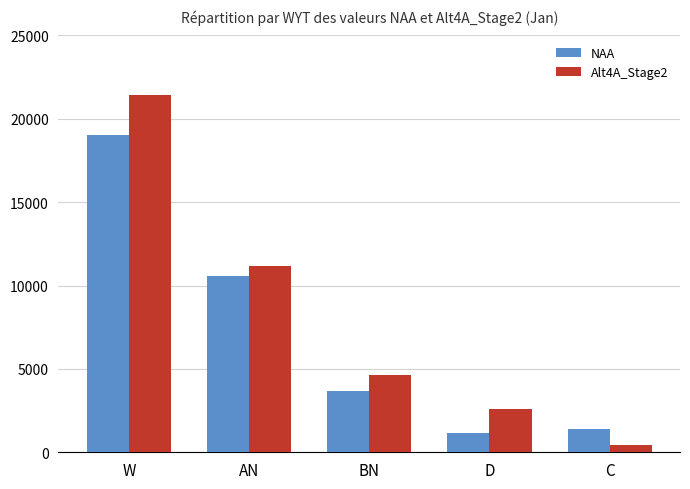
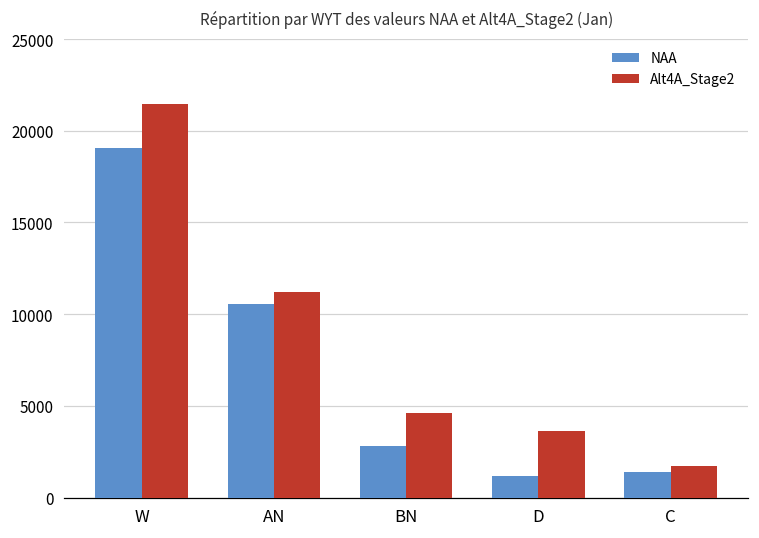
NAA, BN: 3700 -> 2800
Alt4A_Stage2, D: 2600 -> 3600
Alt4A_Stage2, C: 500 -> 1700
